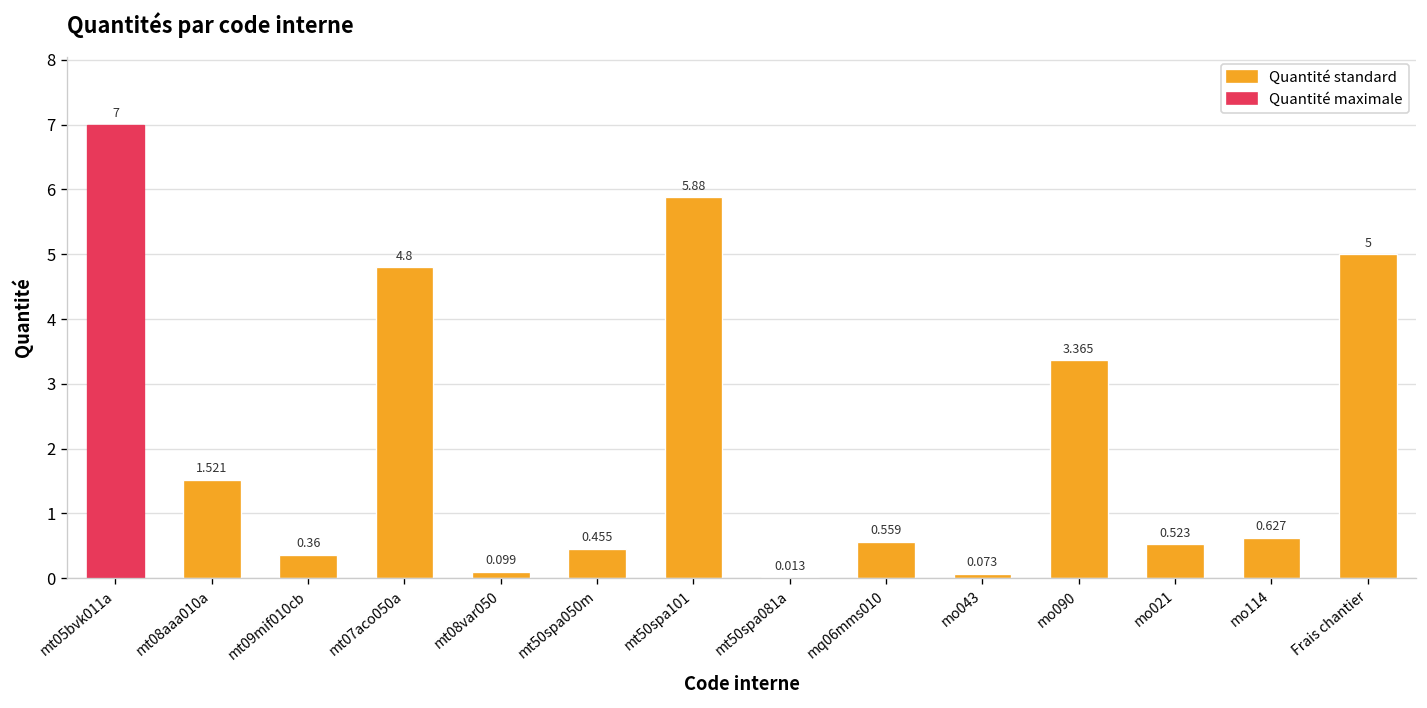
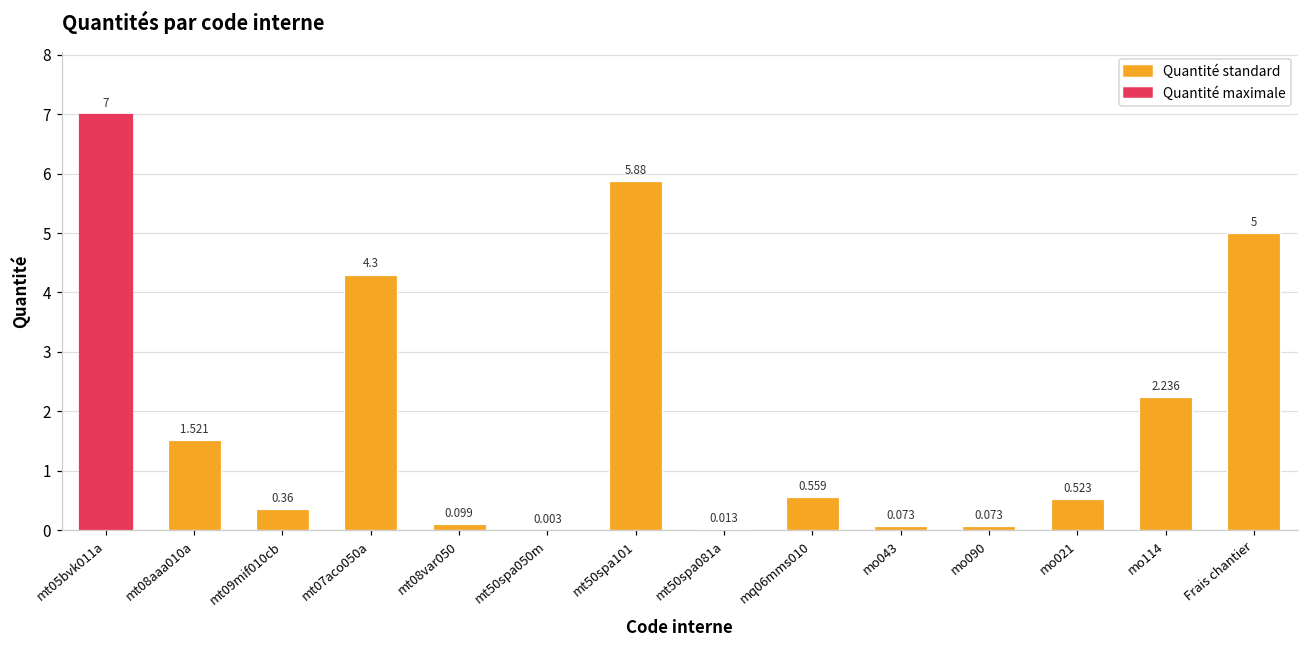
mt07aco050a: 4.8 -> 4.3
mt50spa050m: 0.455 -> 0.003
mo090: 3.365 -> 0.073
mo114: 0.627 -> 2.236
